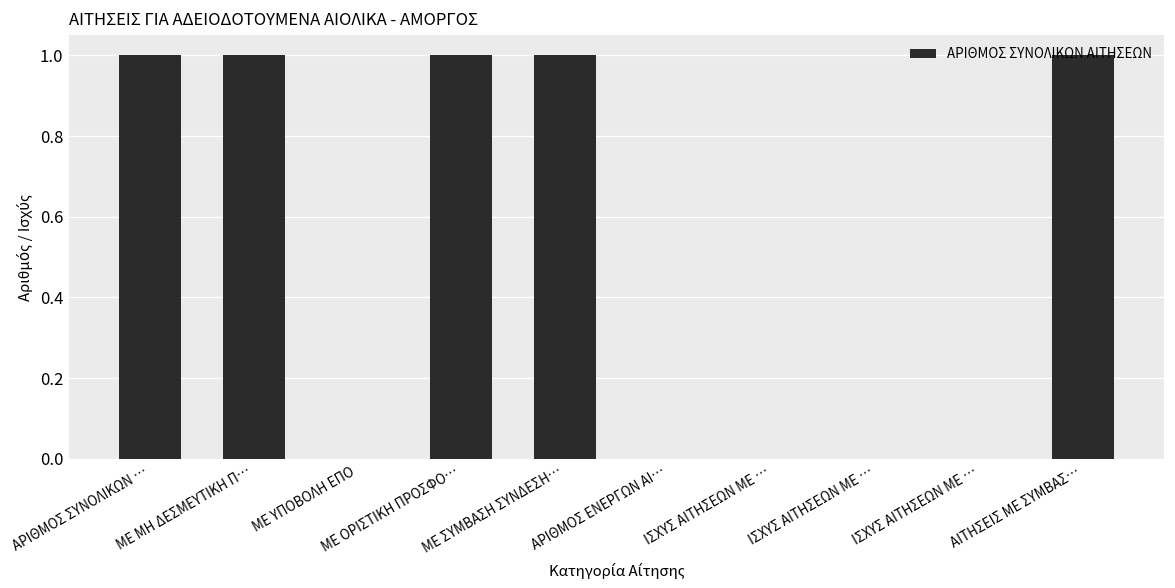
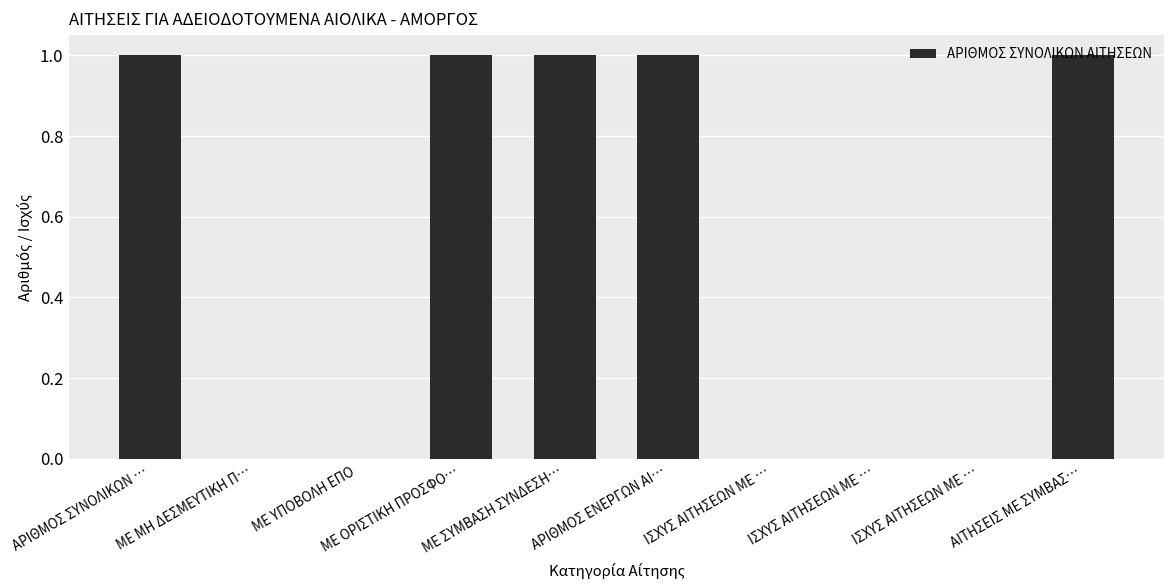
ΜΕ ΜΗ ΔΕΣΜΕΥΤΙΚΗ Π…: 1 -> 0
ΑΡΙΘΜΟΣ ΕΝΕΡΓΩΝ ΑΙ…: 0 -> 1
